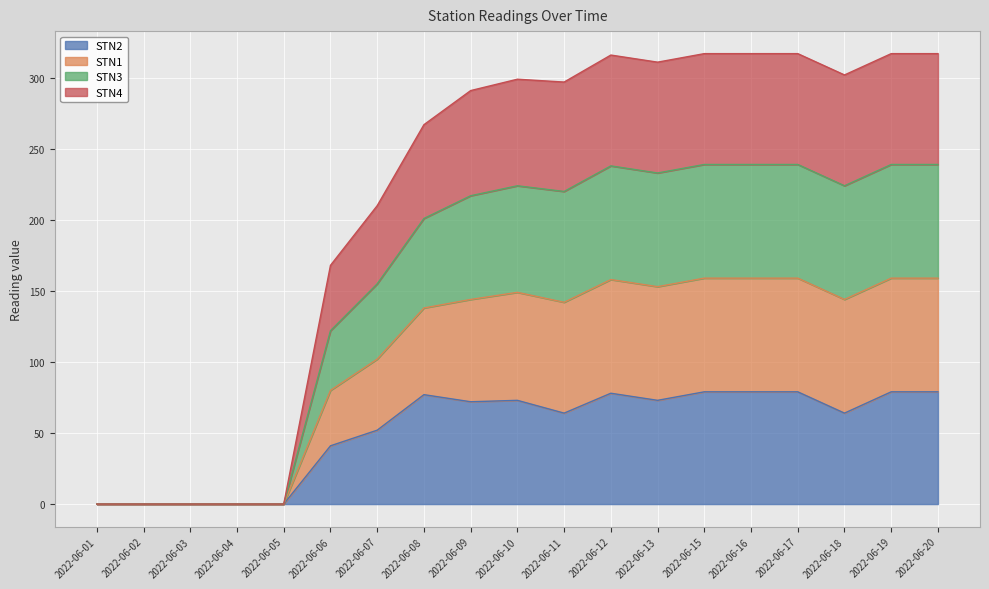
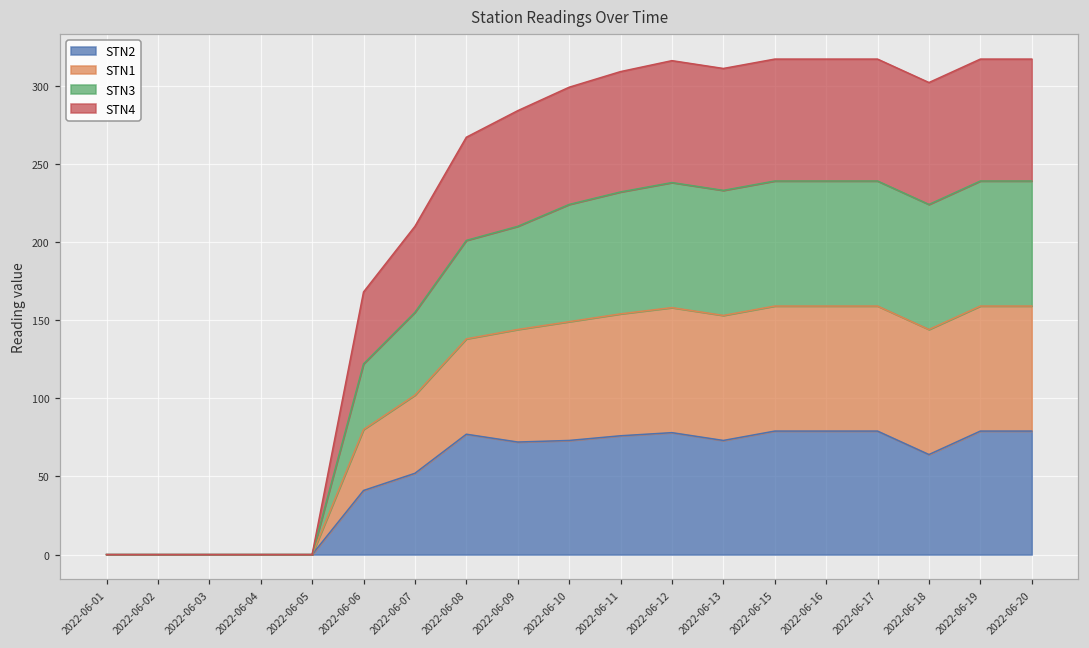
STN3, 2022-06-09: 73 -> 66
STN2, 2022-06-11: 64 -> 76
